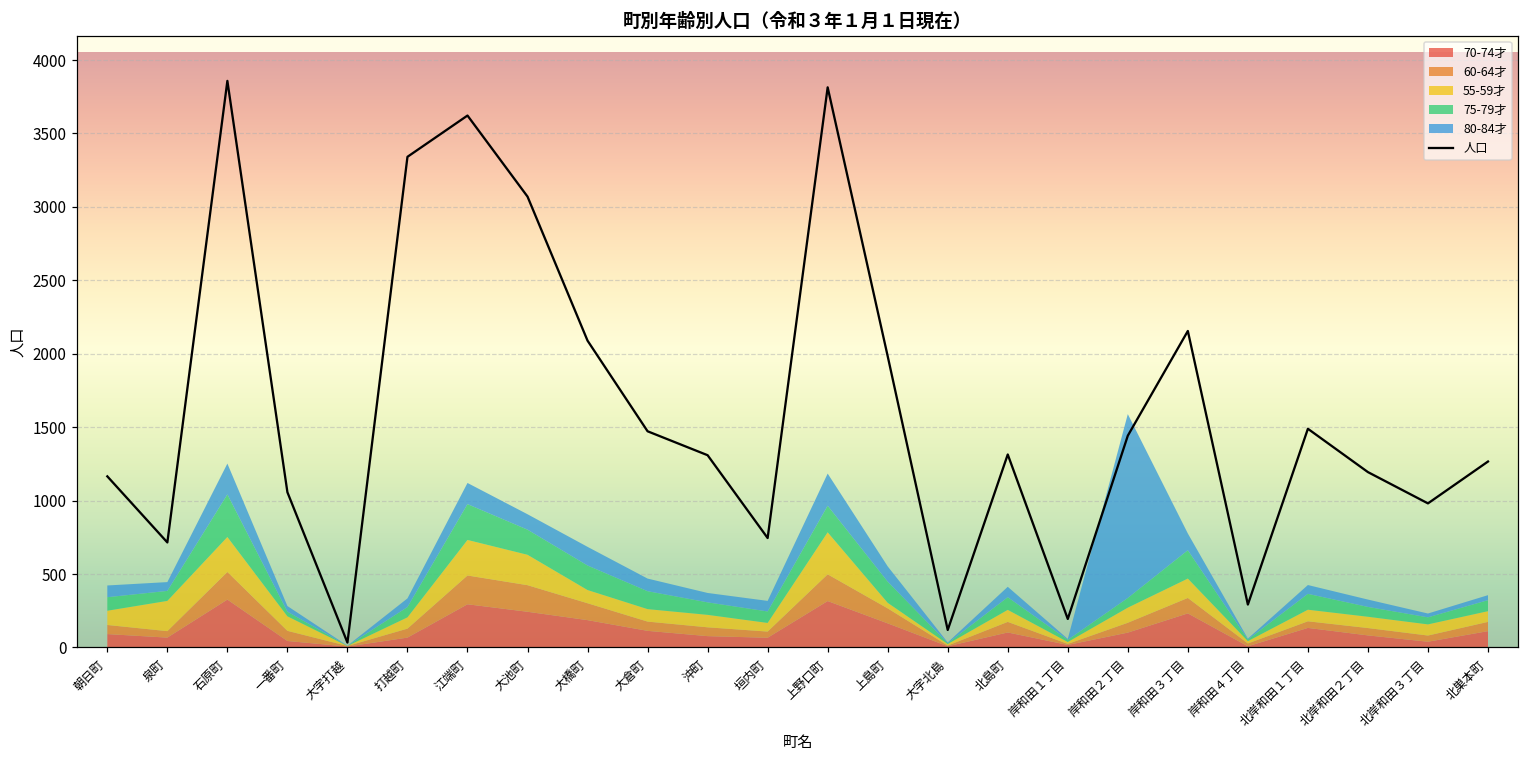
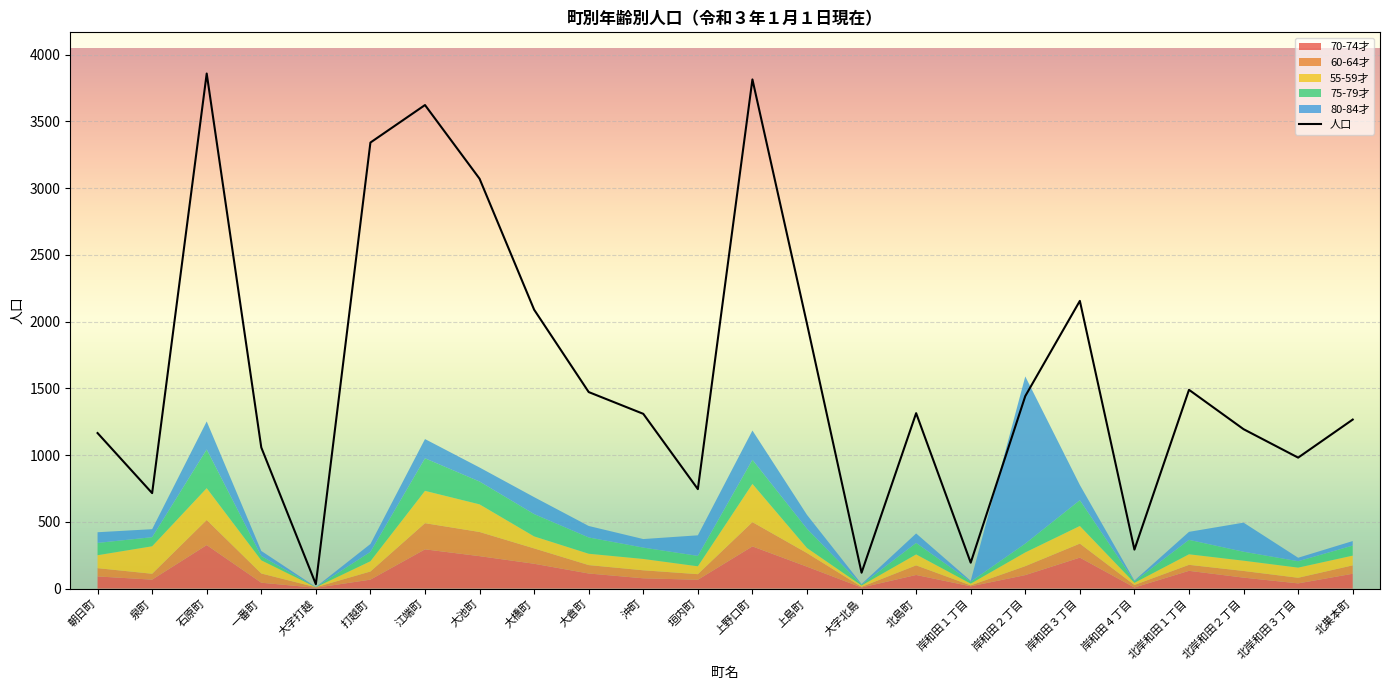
80-84才, 垣内町: 70 -> 150
80-84才, 北岸和田２丁目: 50 -> 220
